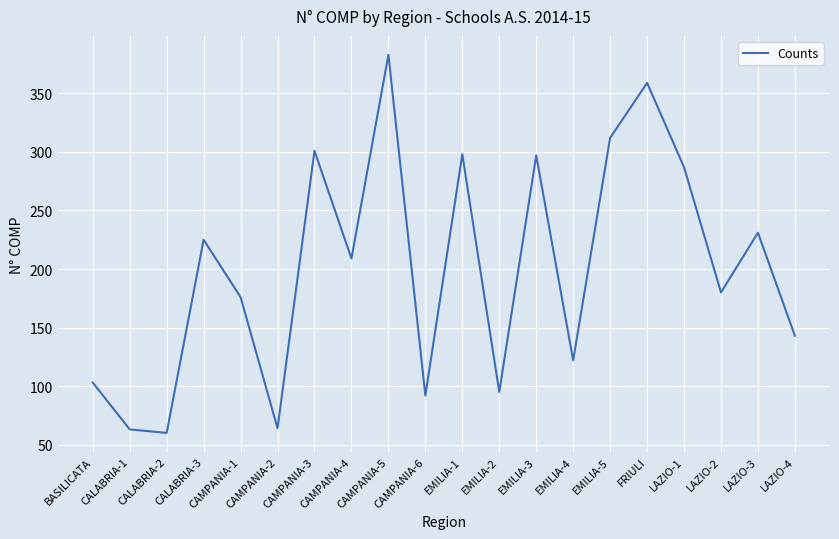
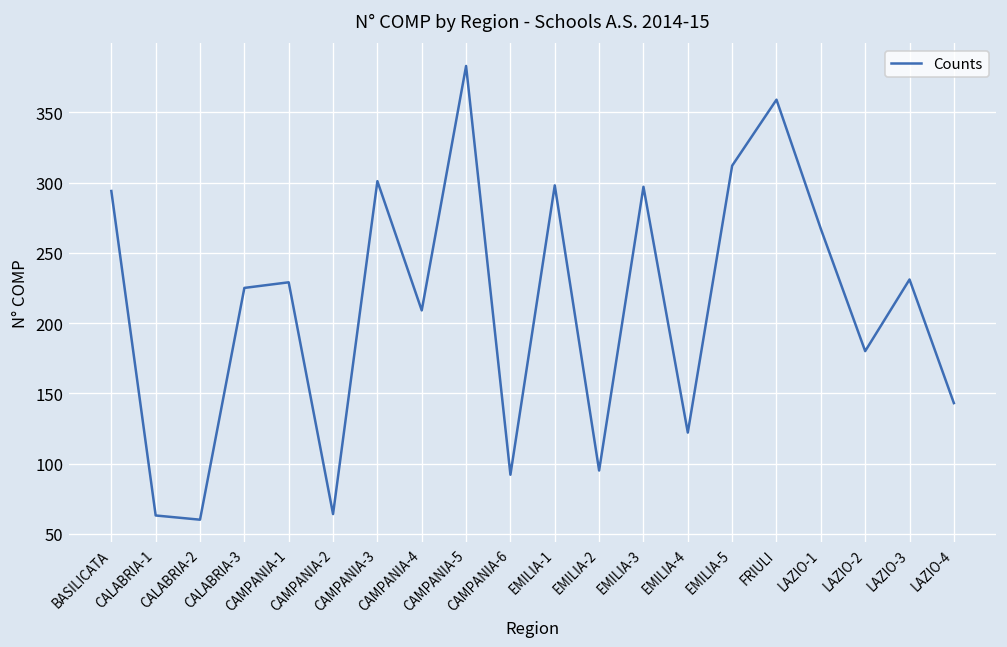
BASILICATA: 103 -> 294
CAMPANIA-1: 176 -> 229
LAZIO-1: 287 -> 267
